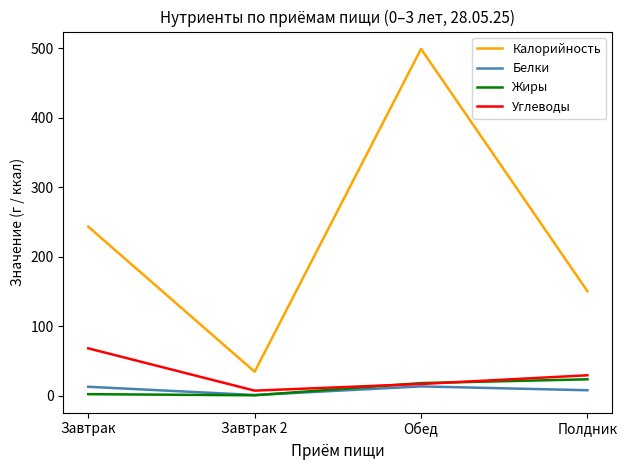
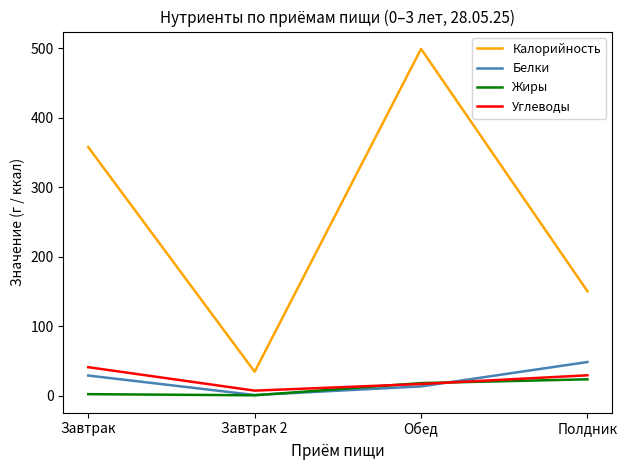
Калорийность, Завтрак: 240 -> 360
Белки, Завтрак: 10 -> 30
Углеводы, Завтрак: 70 -> 40
Белки, Полдник: 10 -> 50
